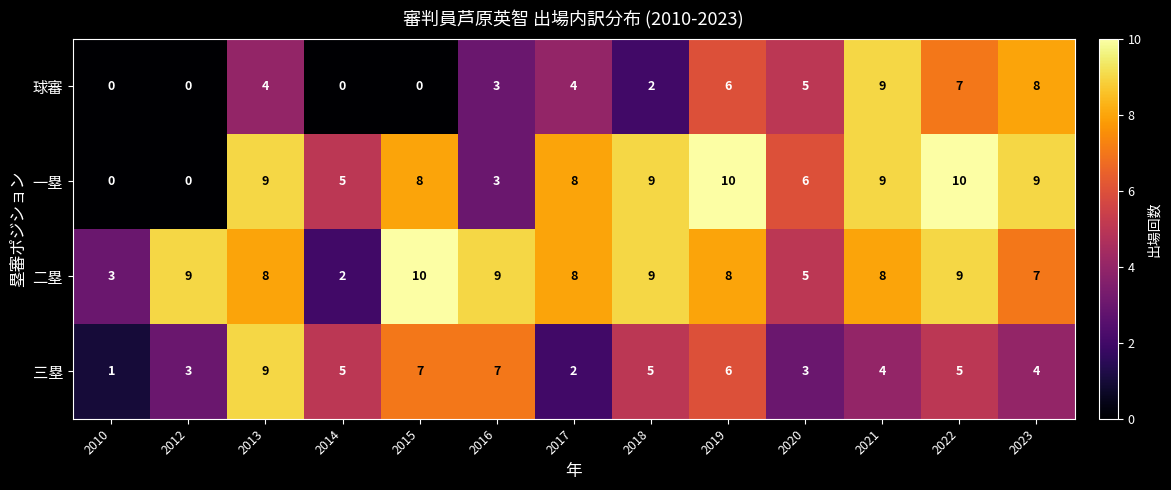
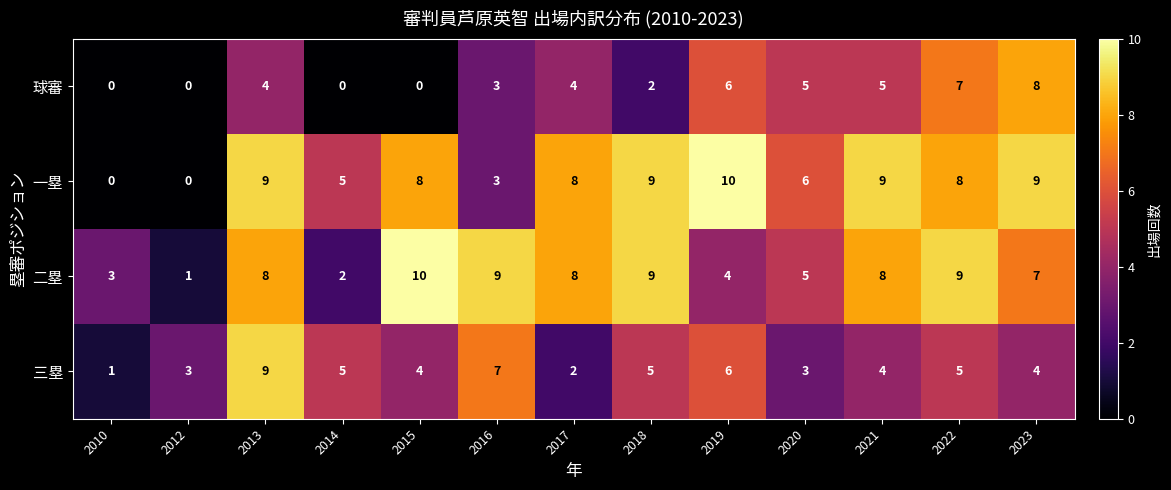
球審, 2021: 9 -> 5
一塁, 2022: 10 -> 8
二塁, 2012: 9 -> 1
二塁, 2019: 8 -> 4
三塁, 2015: 7 -> 4
